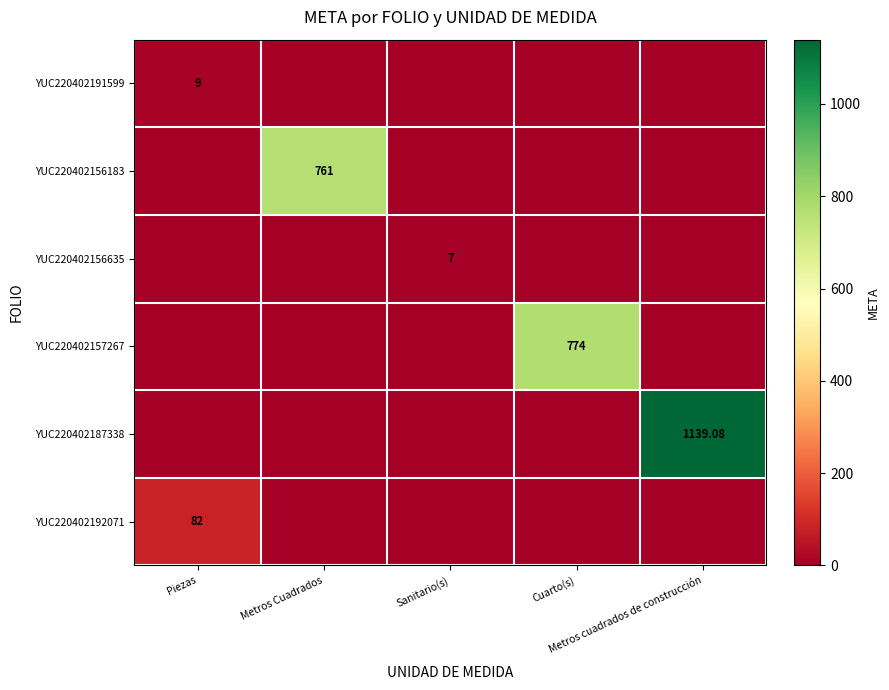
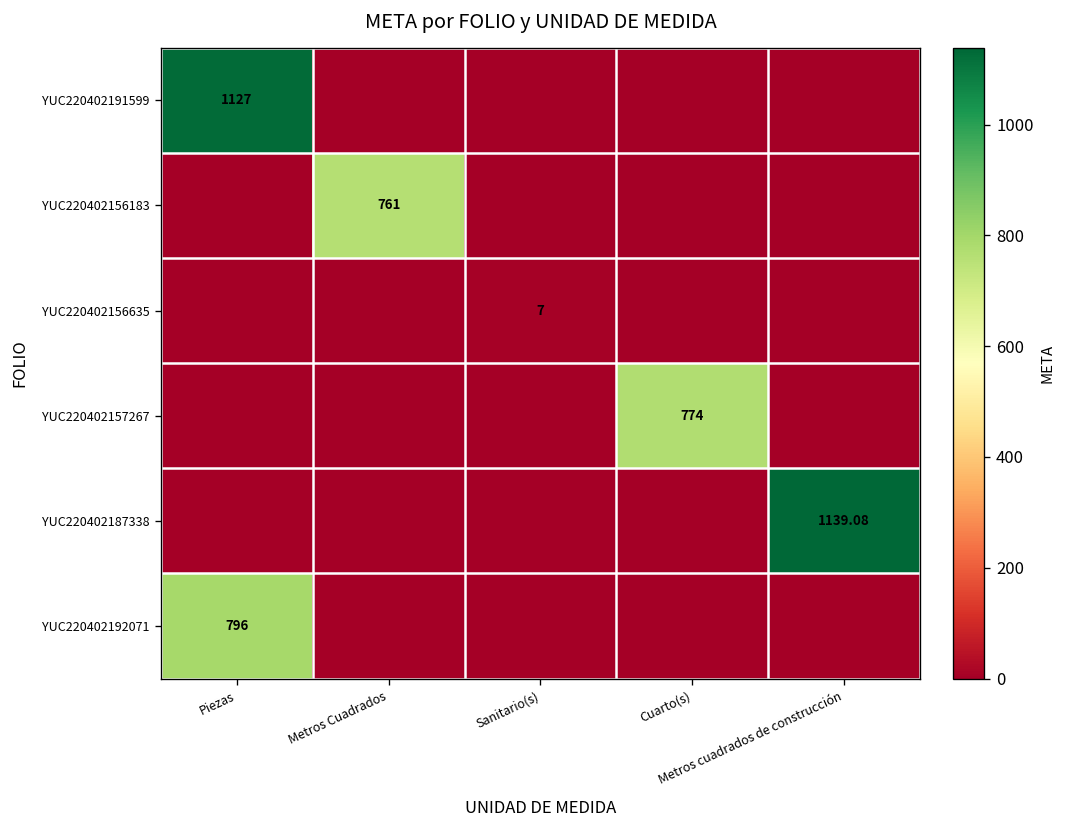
YUC220402191599, Piezas: 9 -> 1127
YUC220402192071, Piezas: 82 -> 796
